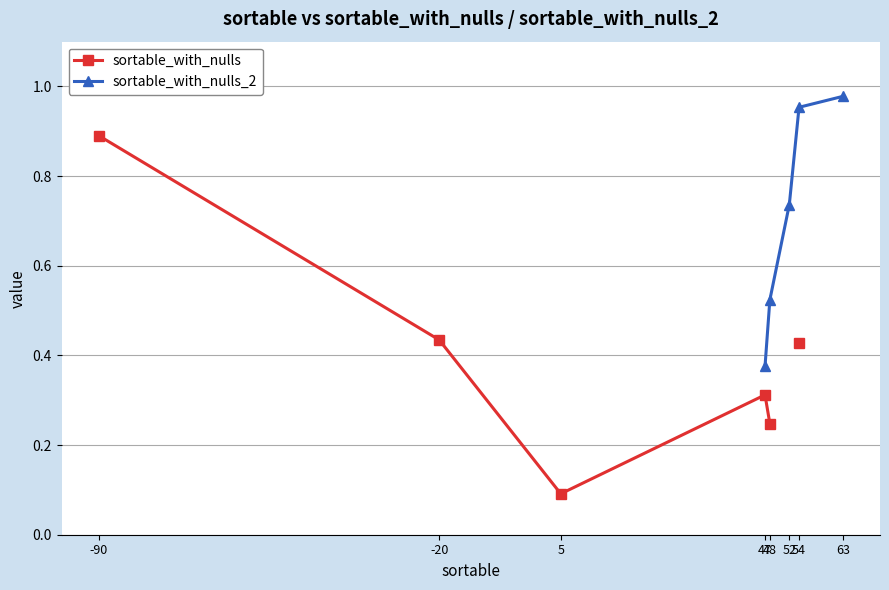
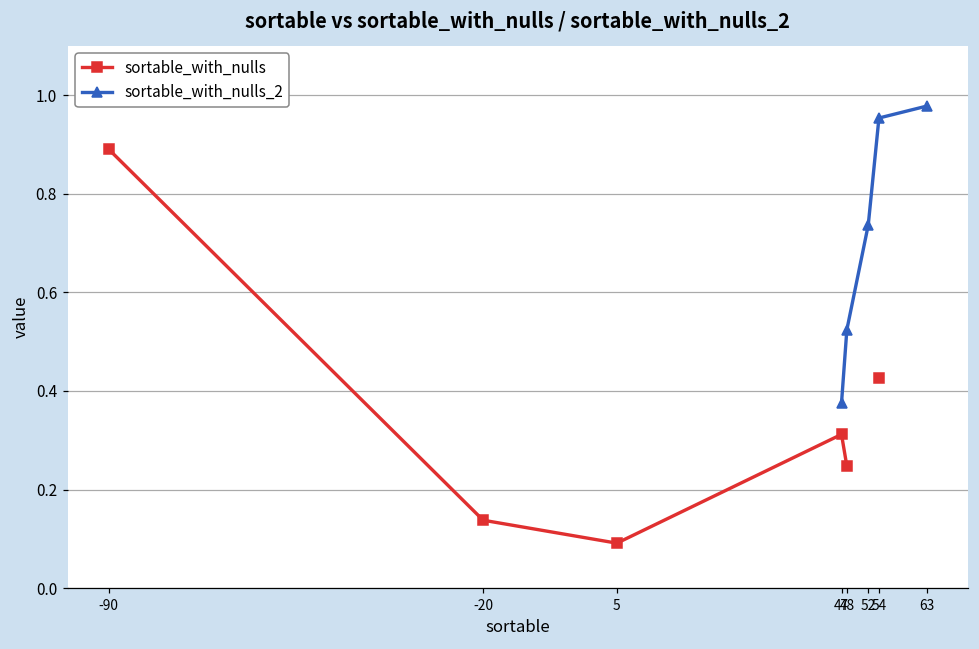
sortable_with_nulls, -20: 0.43 -> 0.14
